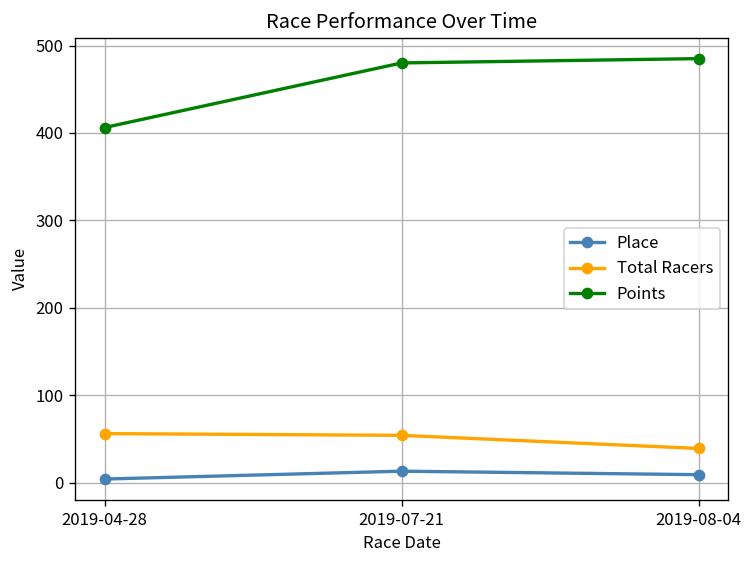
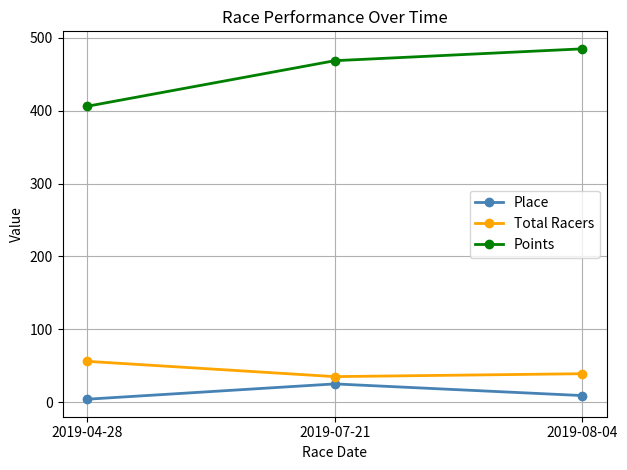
Place, 2019-07-21: 10 -> 30
Total Racers, 2019-07-21: 50 -> 40
Points, 2019-07-21: 480 -> 470
